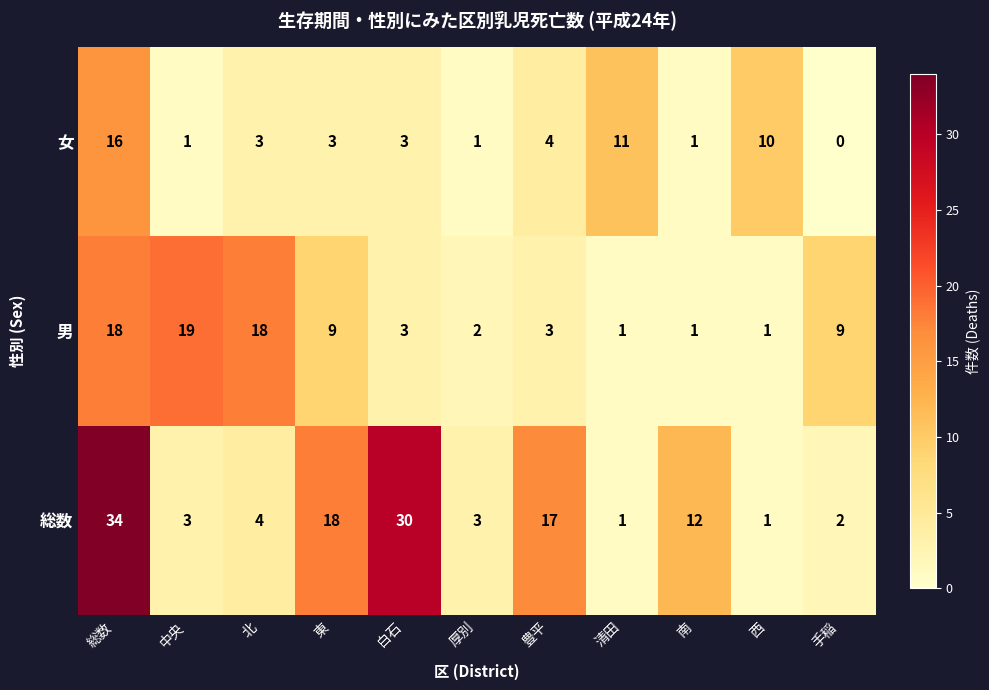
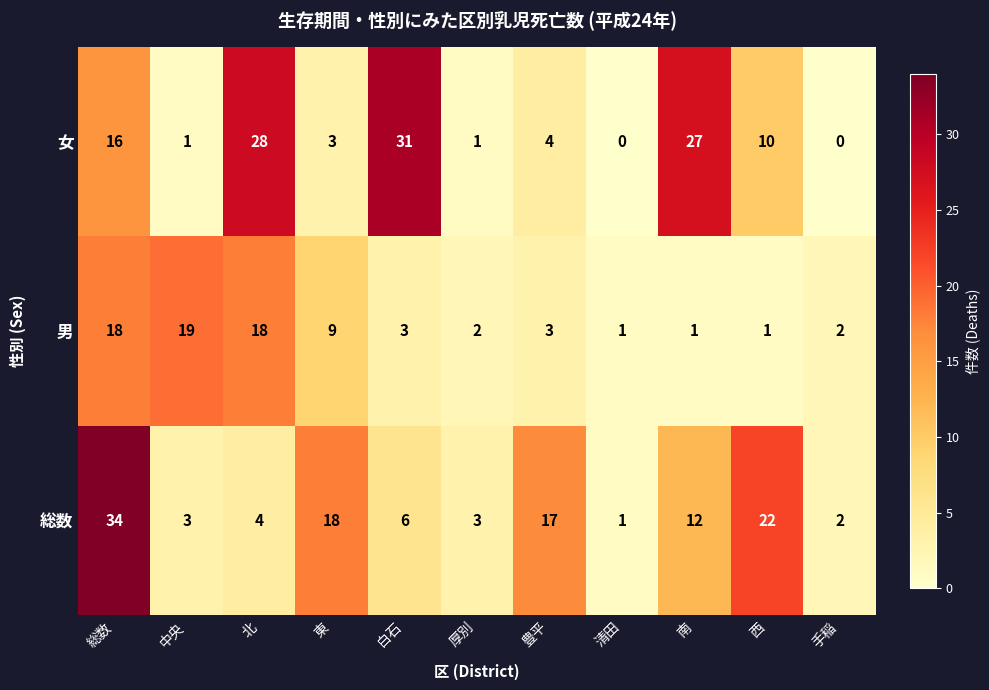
女, 北: 3 -> 28
女, 白石: 3 -> 31
女, 清田: 11 -> 0
女, 南: 1 -> 27
男, 手稲: 9 -> 2
総数, 白石: 30 -> 6
総数, 西: 1 -> 22
